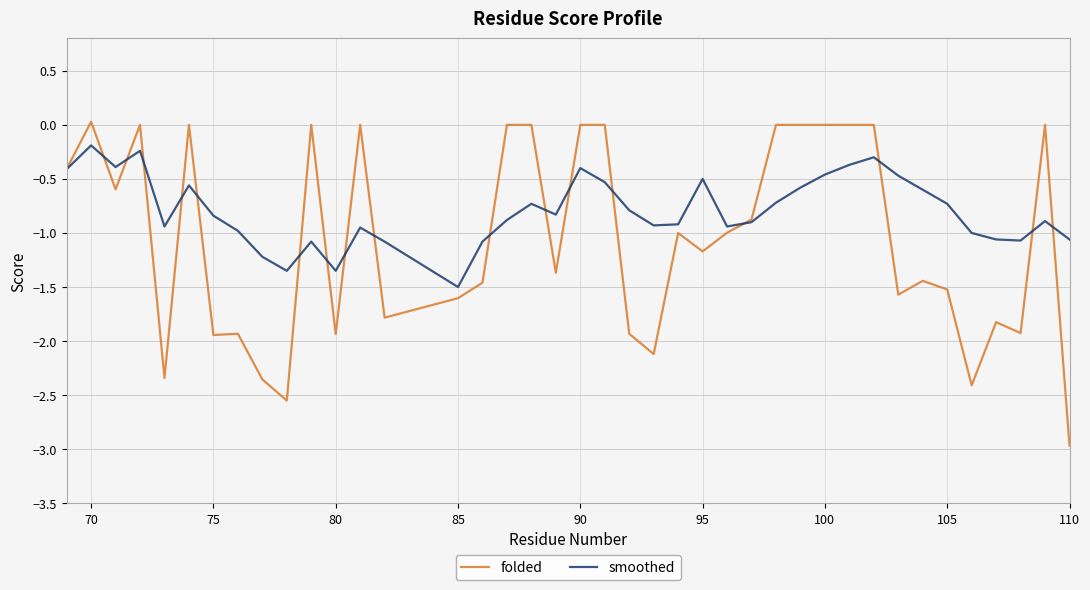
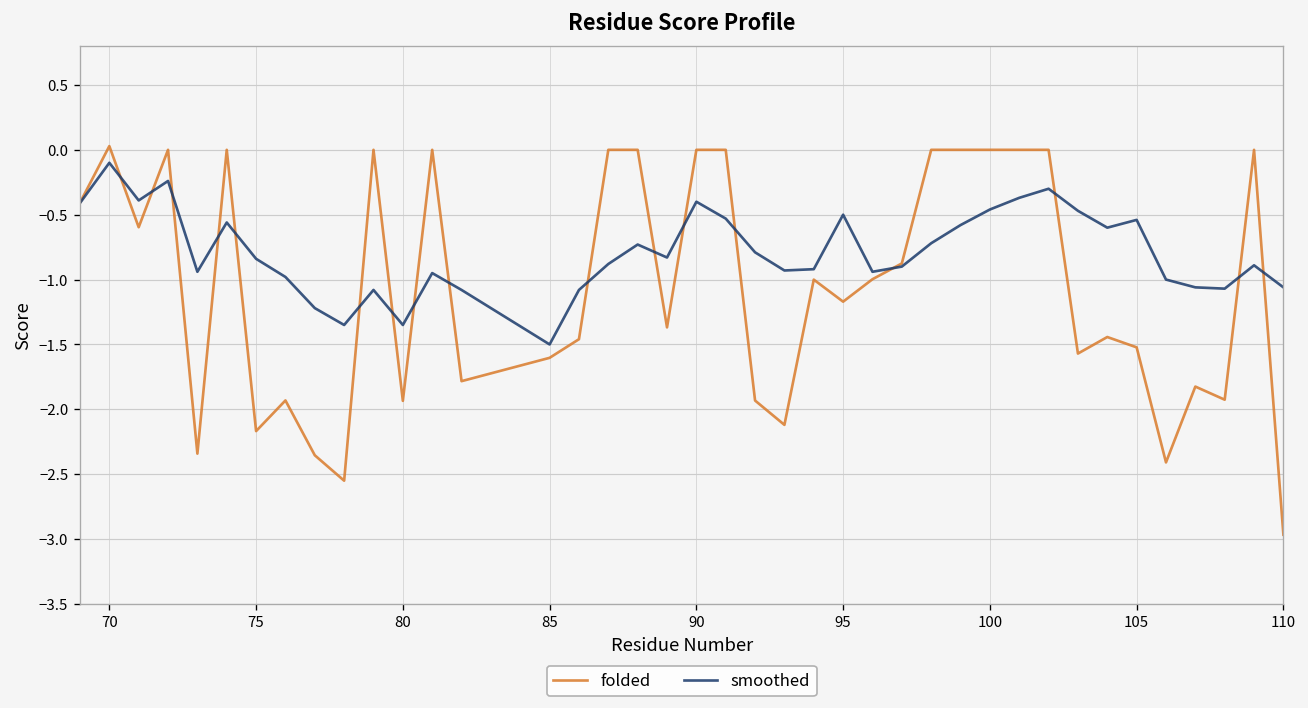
smoothed, 70: -0.19 -> -0.10
folded, 75: -1.94 -> -2.17
smoothed, 105: -0.73 -> -0.54
